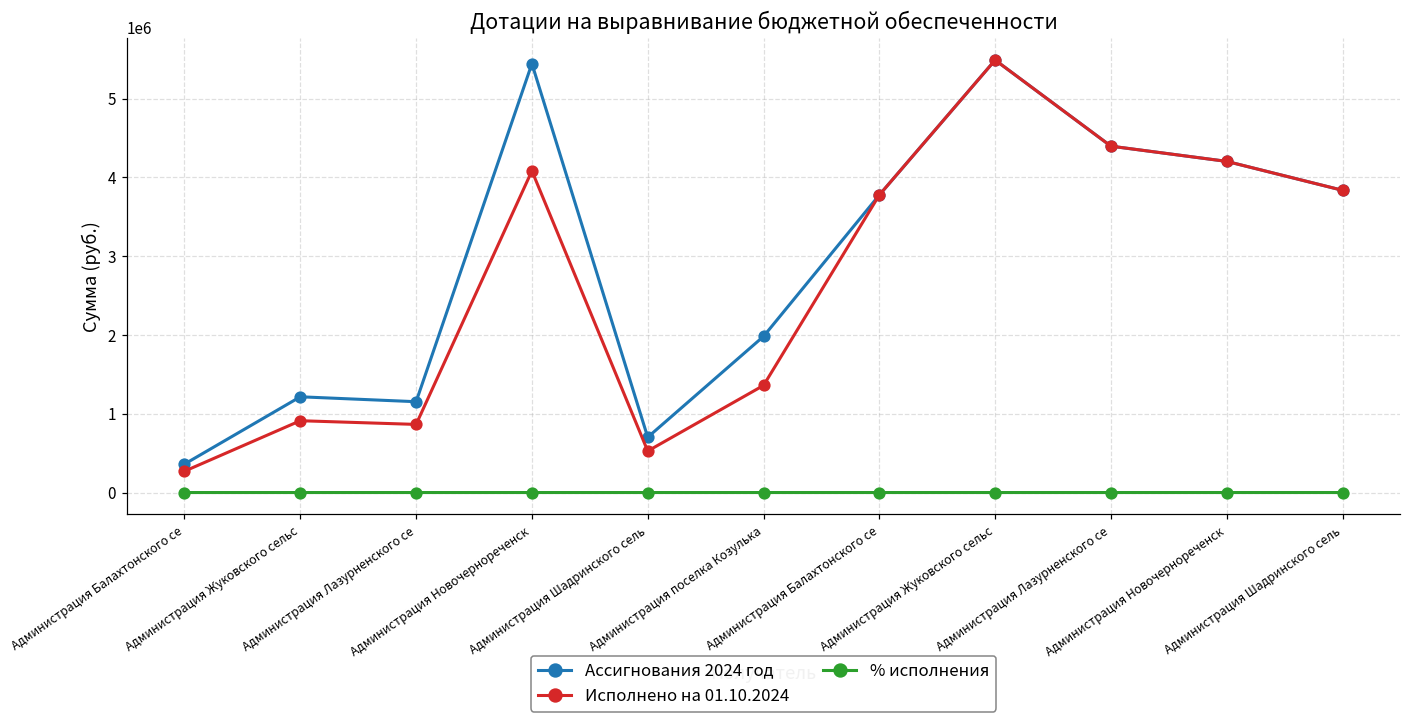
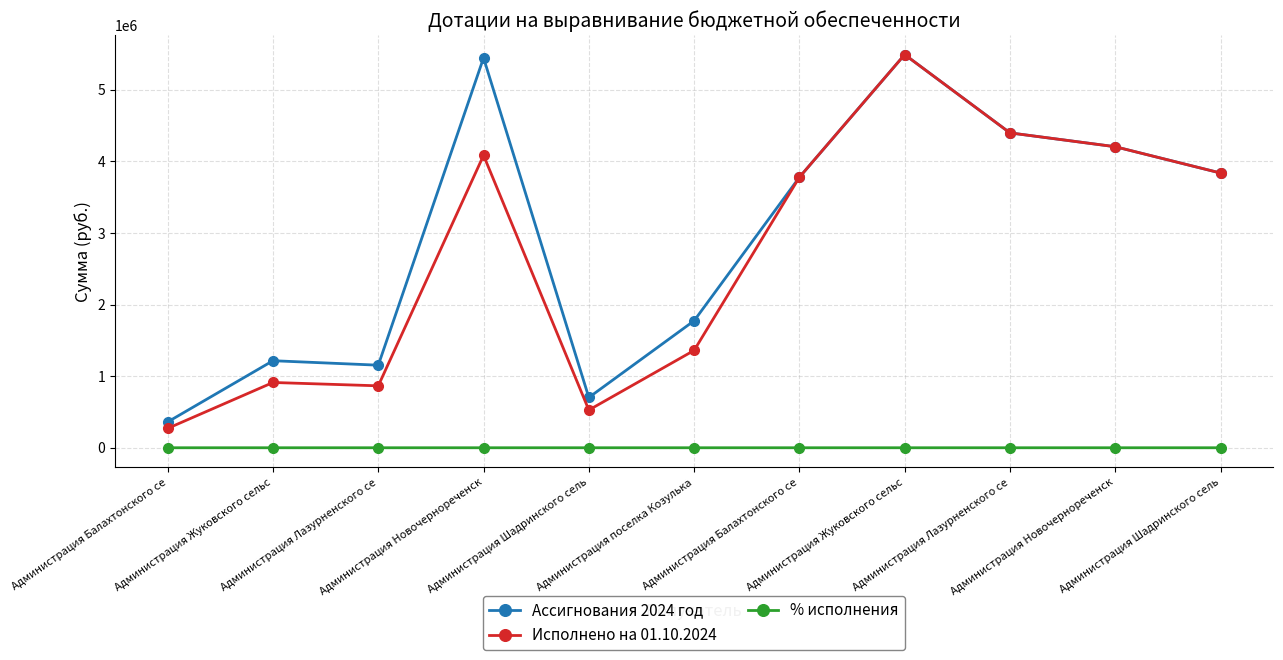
Ассигнования 2024 год, Администрация поселка Козулька: 2000000 -> 1800000
